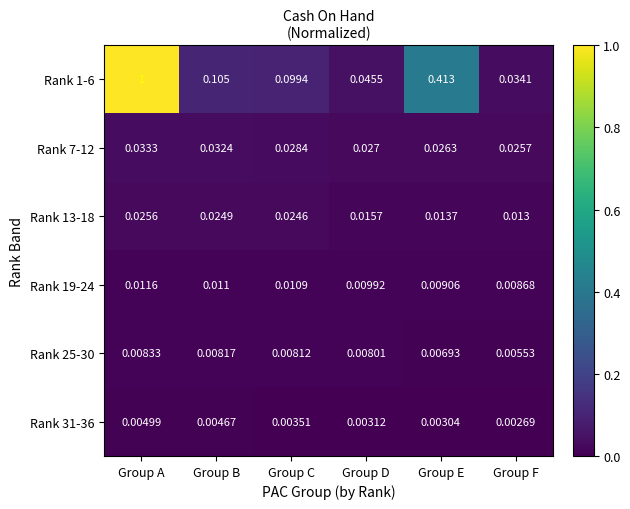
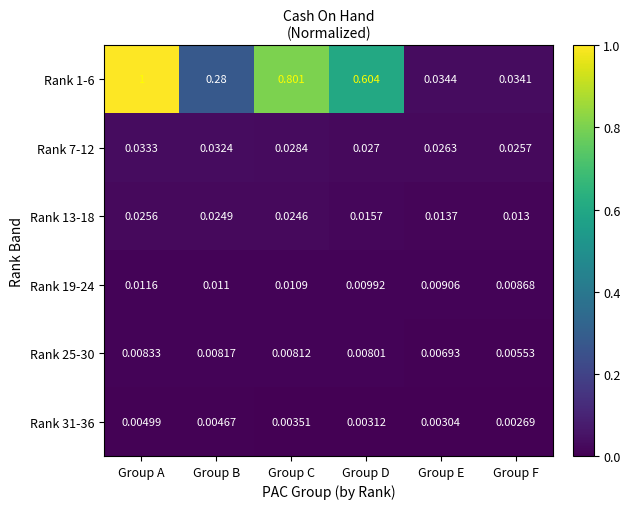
Rank 1-6, Group B: 0.105 -> 0.28
Rank 1-6, Group C: 0.0994 -> 0.801
Rank 1-6, Group D: 0.0455 -> 0.604
Rank 1-6, Group E: 0.413 -> 0.0344
